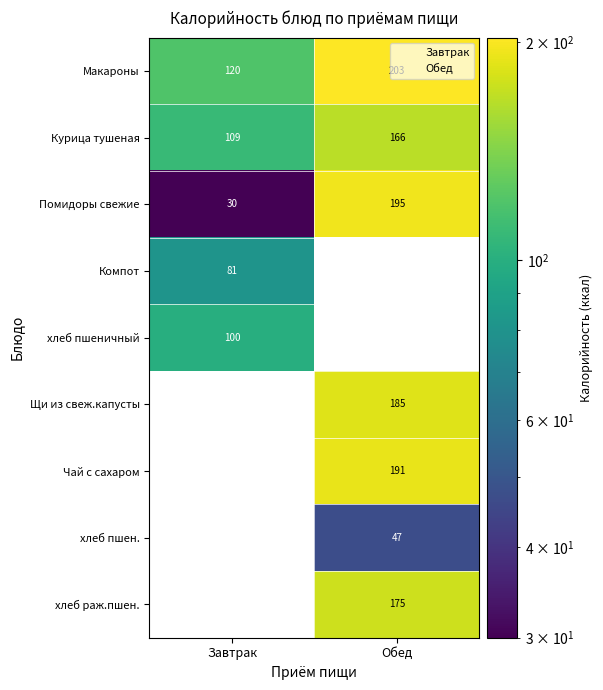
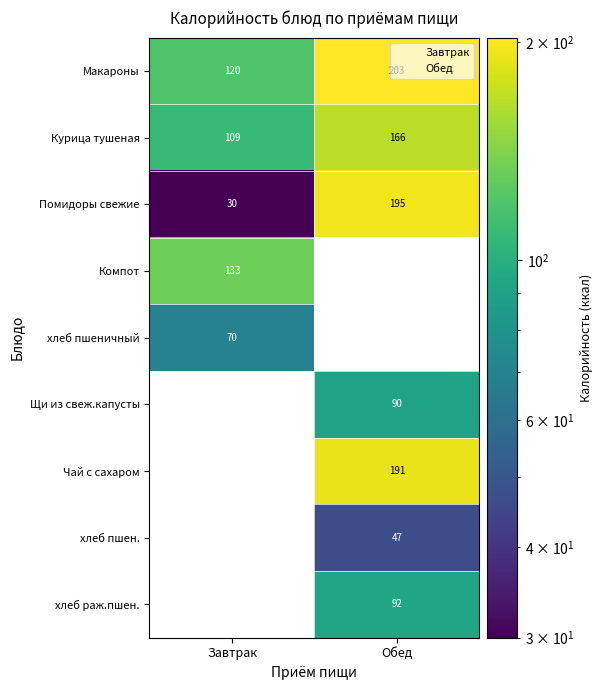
Компот, Завтрак: 81 -> 133
хлеб пшеничный, Завтрак: 100 -> 70
Щи из свеж.капусты, Обед: 185 -> 90
хлеб раж.пшен., Обед: 175 -> 92
